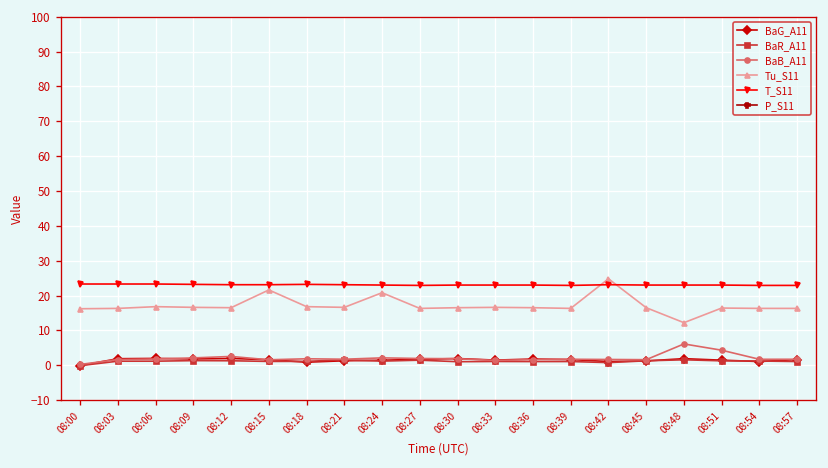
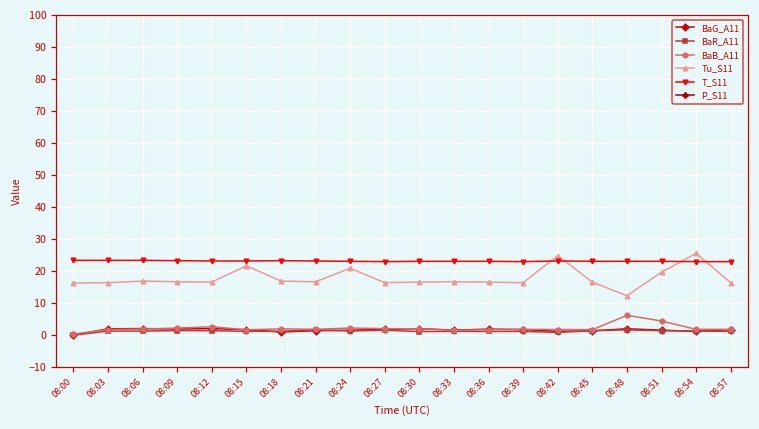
Tu_S11, 08:51: 16 -> 20
Tu_S11, 08:54: 16 -> 26
